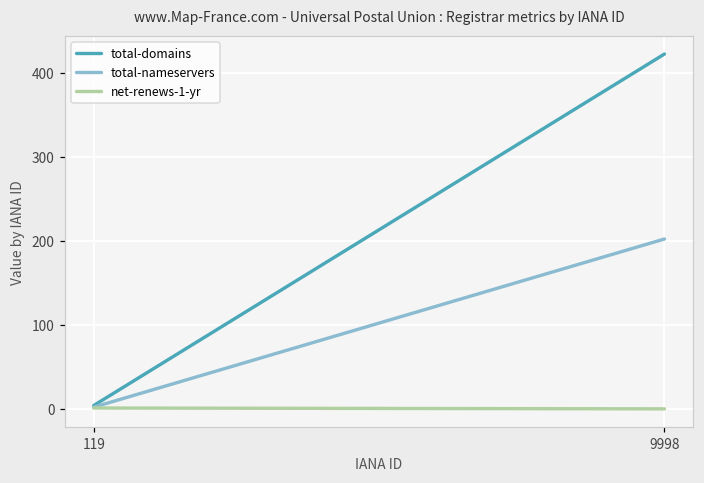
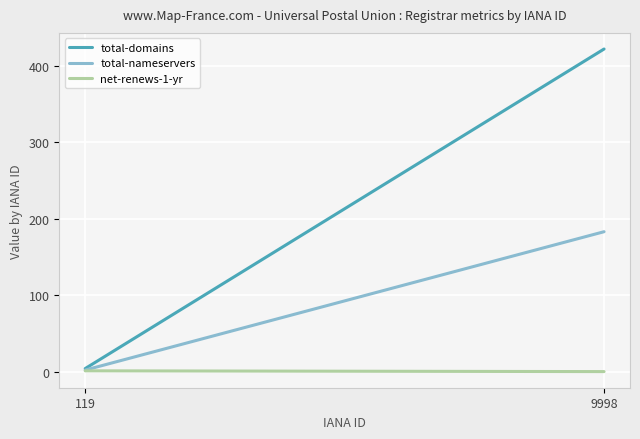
total-nameservers, 9998: 200 -> 180
